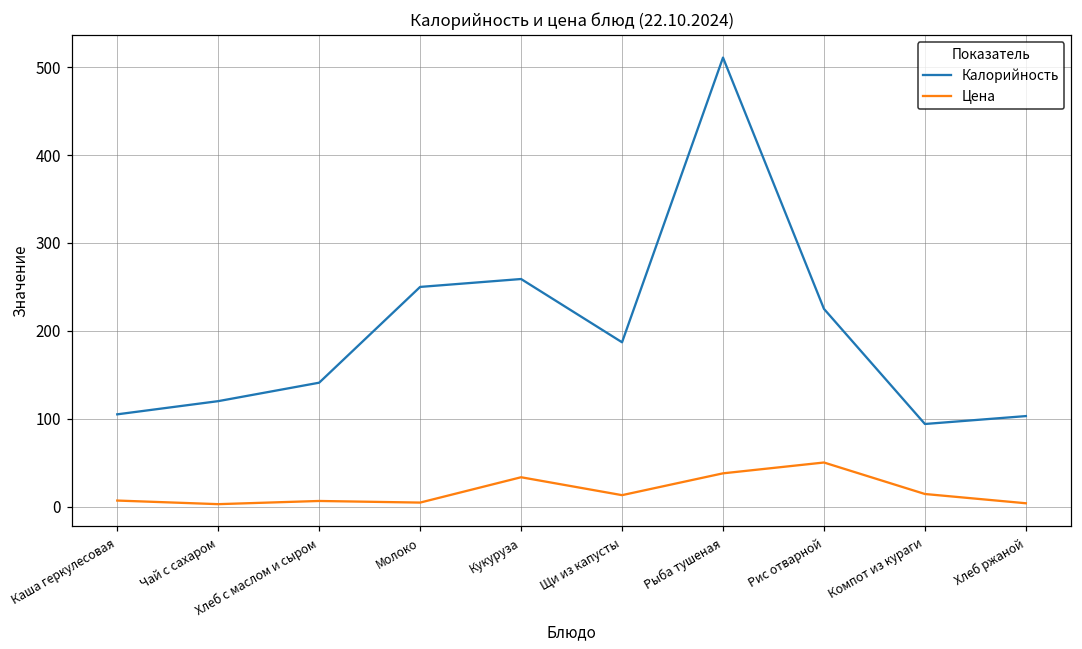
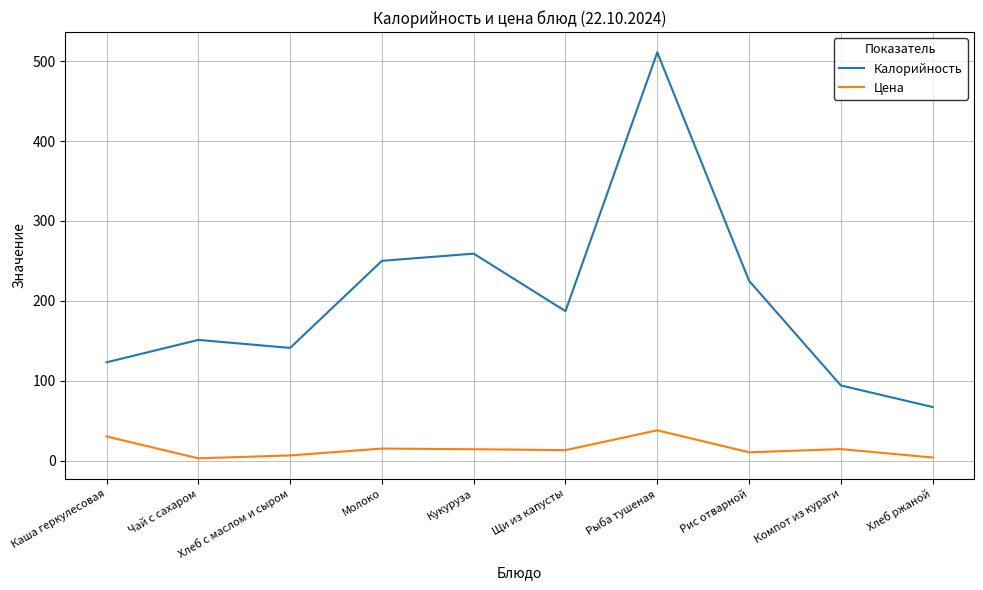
Калорийность, Каша геркулесовая: 110 -> 120
Цена, Каша геркулесовая: 10 -> 30
Калорийность, Чай с сахаром: 120 -> 150
Цена, Молоко: 0 -> 10
Цена, Кукуруза: 30 -> 10
Цена, Рис отварной: 50 -> 10
Калорийность, Хлеб ржаной: 100 -> 70
